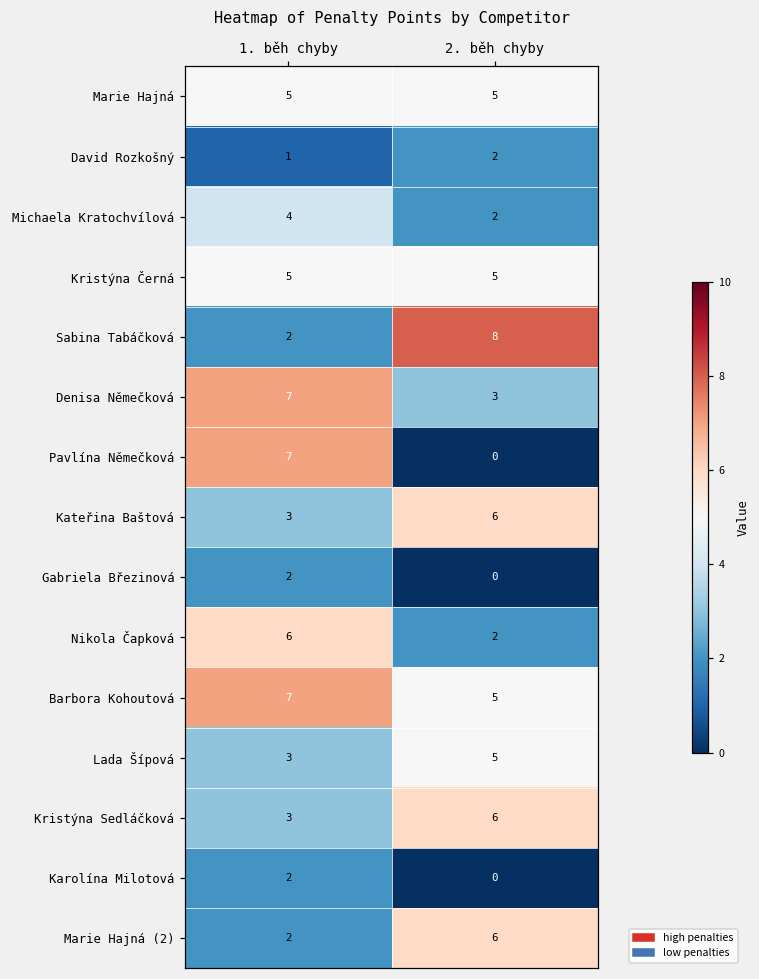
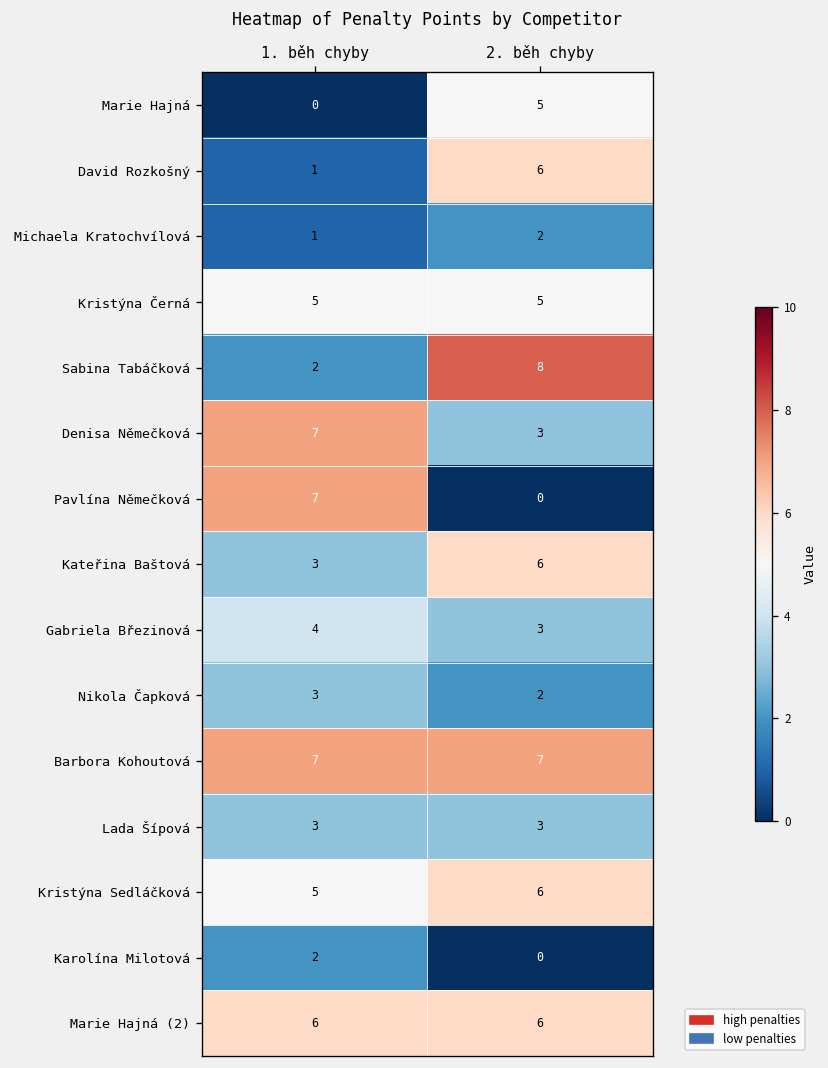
Marie Hajná, 1. běh chyby: 5 -> 0
David Rozkošný, 2. běh chyby: 2 -> 6
Michaela Kratochvílová, 1. běh chyby: 4 -> 1
Gabriela Březinová, 1. běh chyby: 2 -> 4
Gabriela Březinová, 2. běh chyby: 0 -> 3
Nikola Čapková, 1. běh chyby: 6 -> 3
Barbora Kohoutová, 2. běh chyby: 5 -> 7
Lada Šípová, 2. běh chyby: 5 -> 3
Kristýna Sedláčková, 1. běh chyby: 3 -> 5
Marie Hajná (2), 1. běh chyby: 2 -> 6
